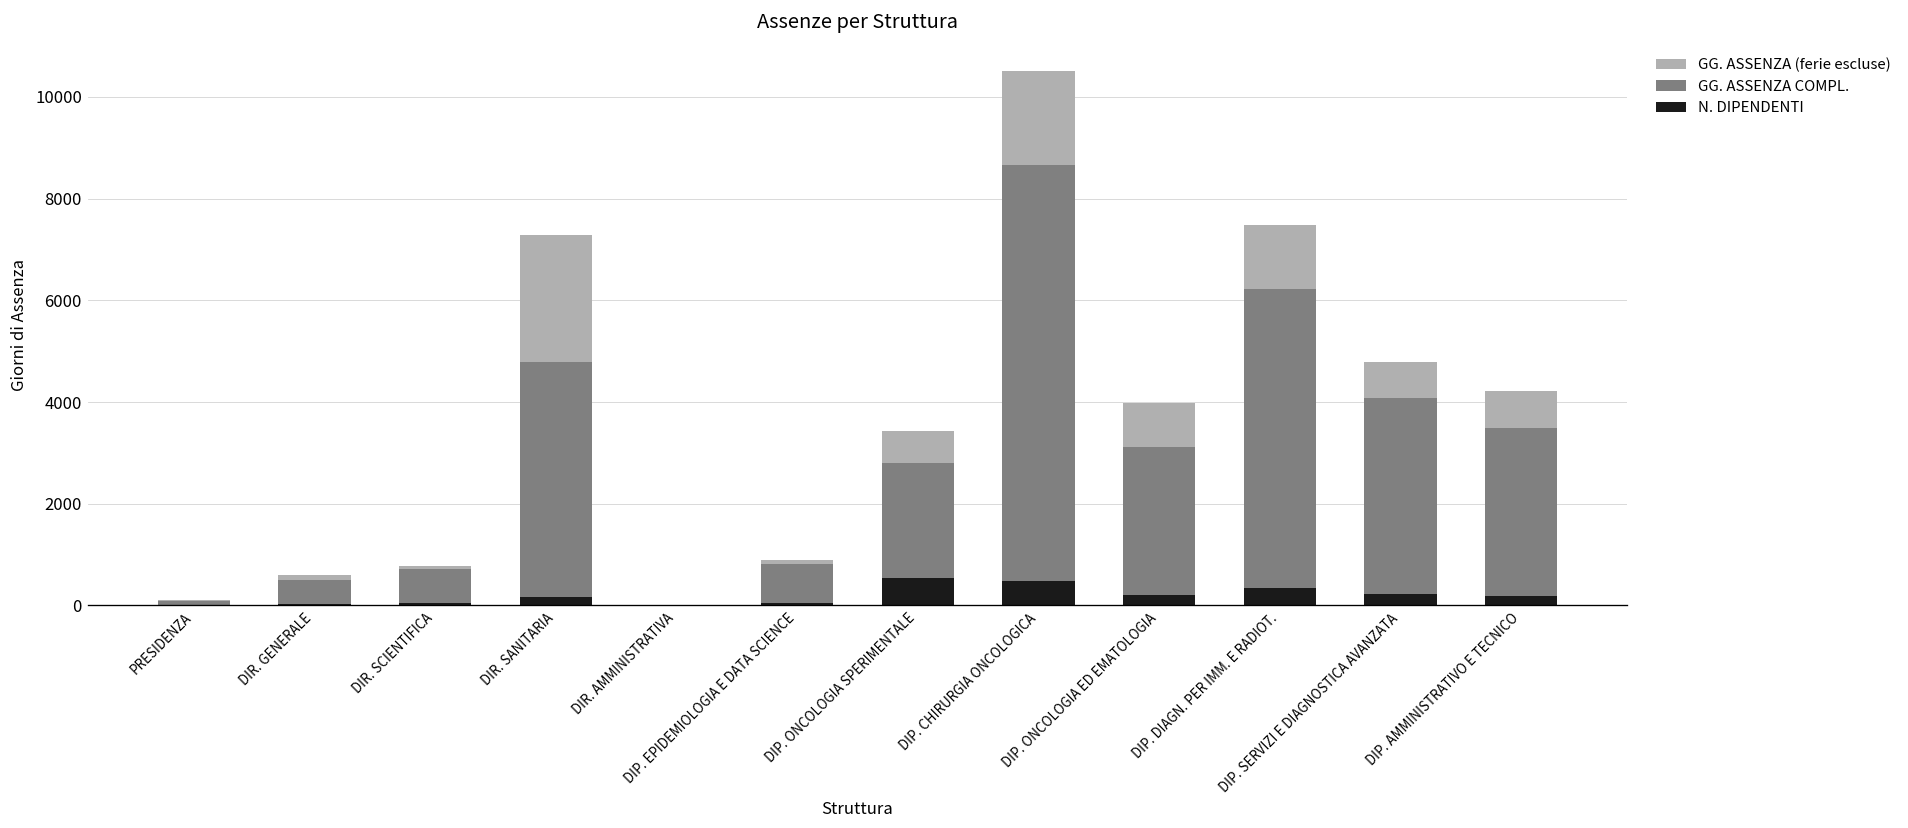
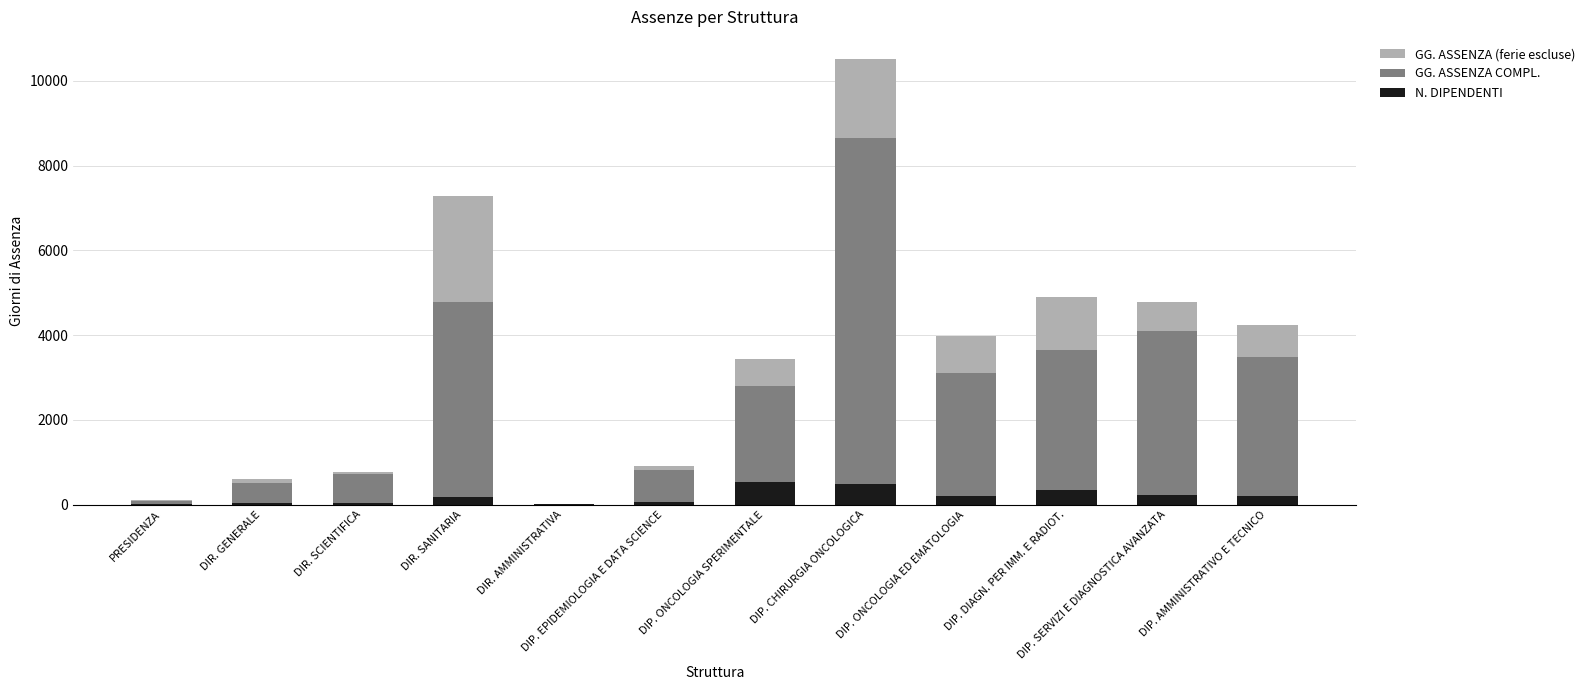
GG. ASSENZA COMPL., DIP. DIAGN. PER IMM. E RADIOT.: 5900 -> 3300
